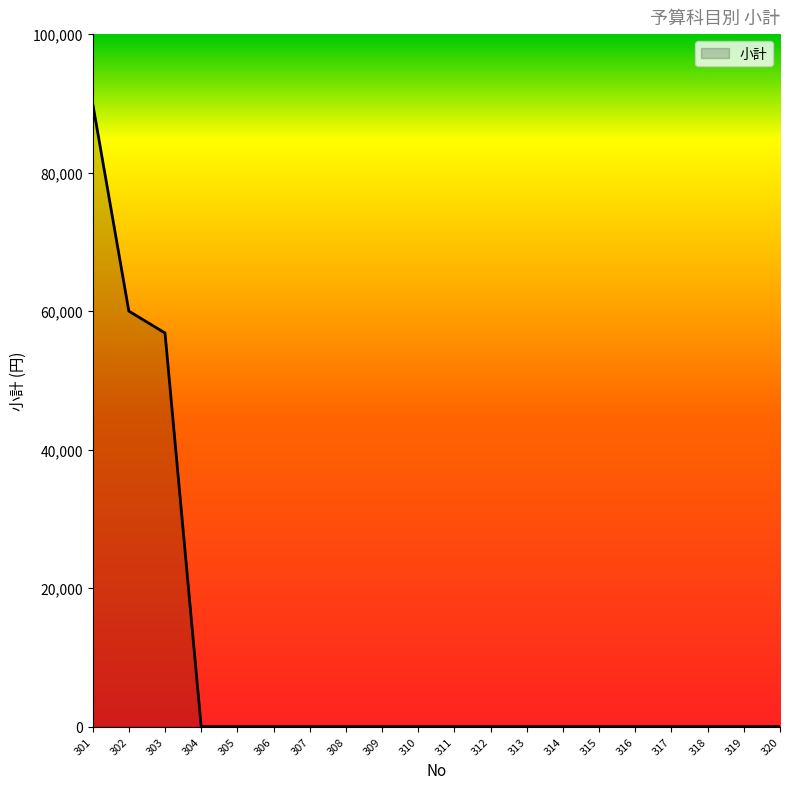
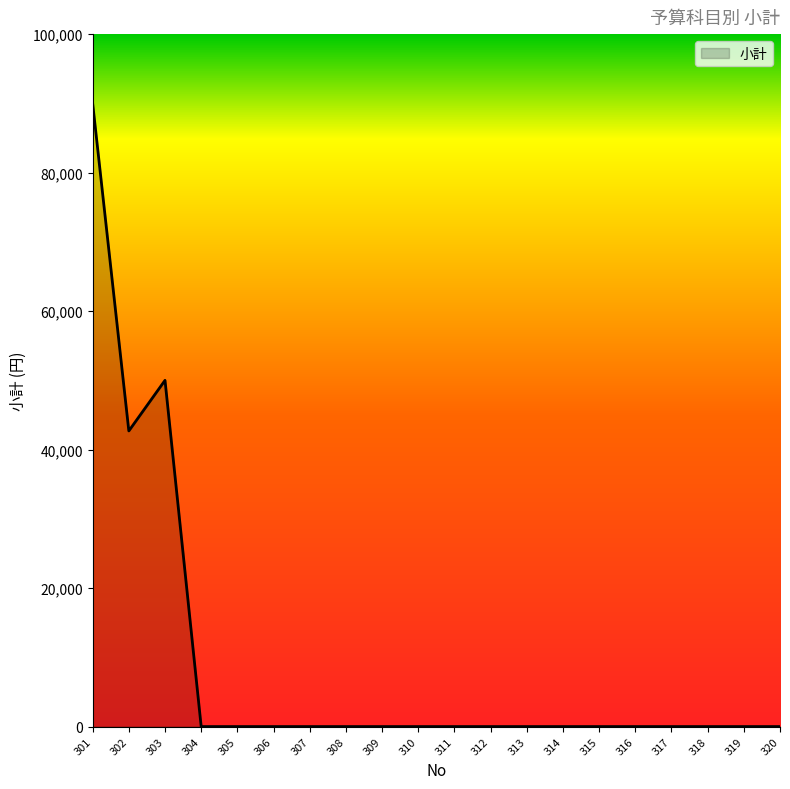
302: 60,000 -> 43,000
303: 57,000 -> 50,000
